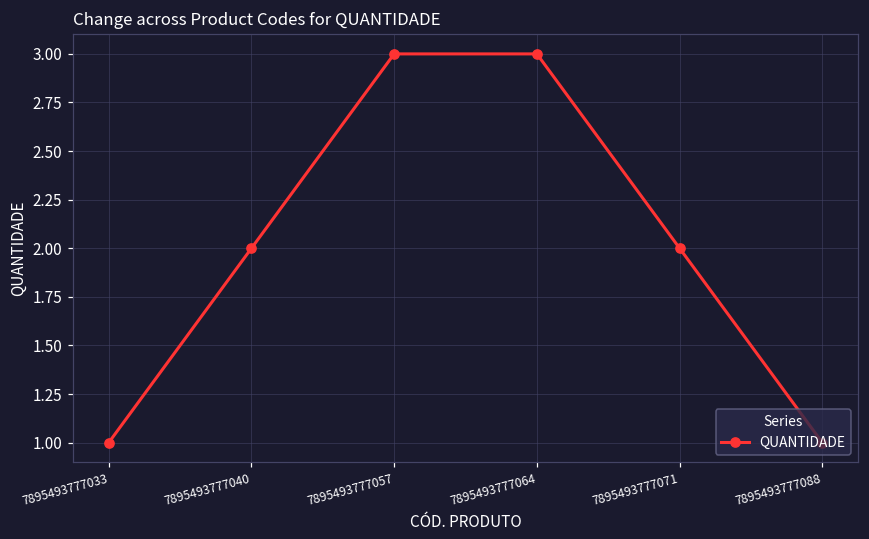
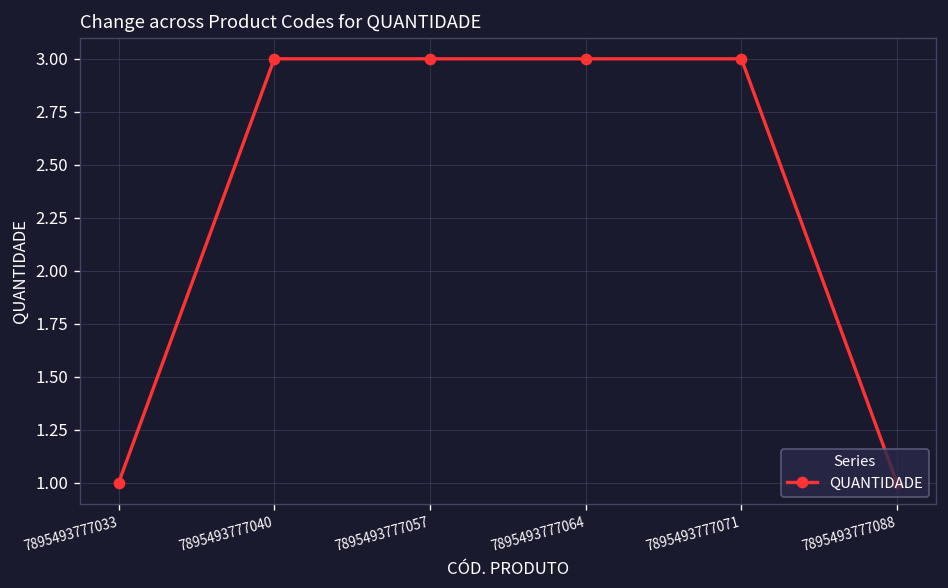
7895493777040: 2 -> 3
7895493777071: 2 -> 3
